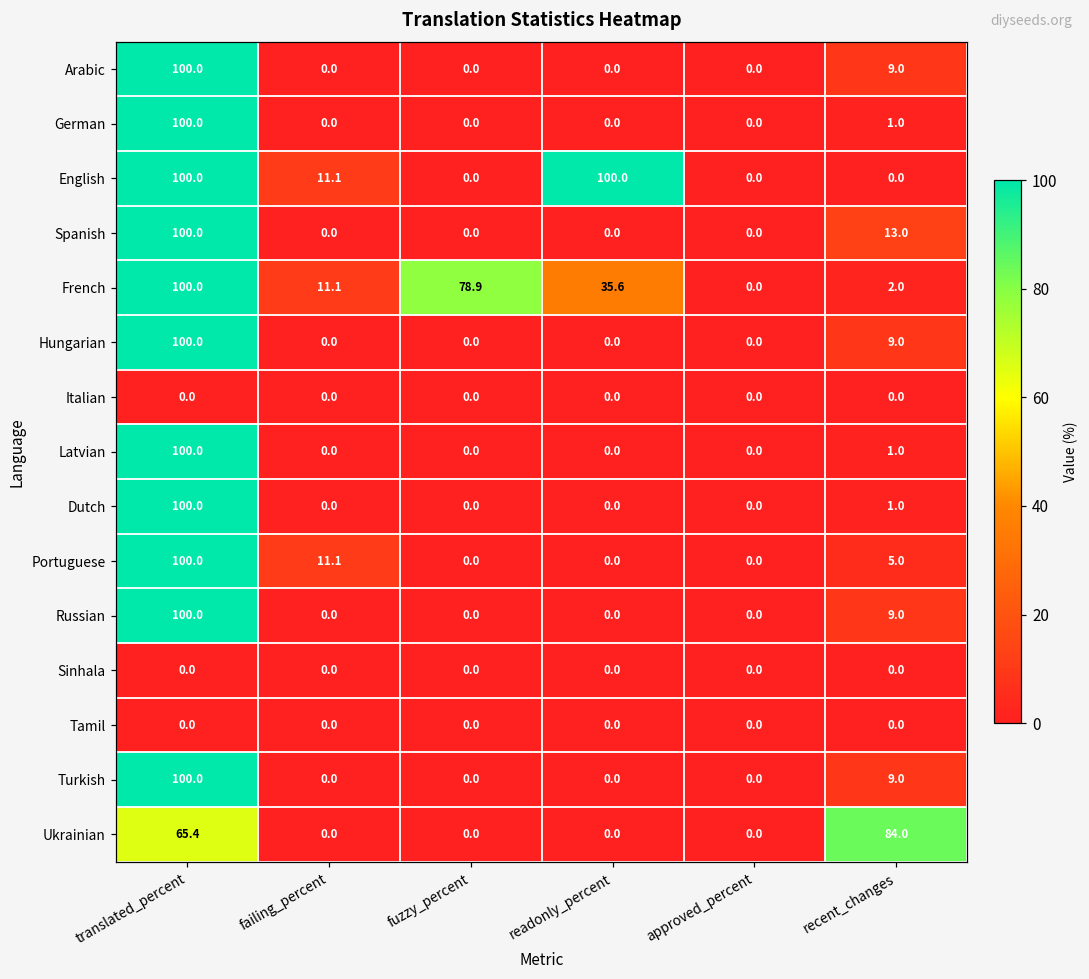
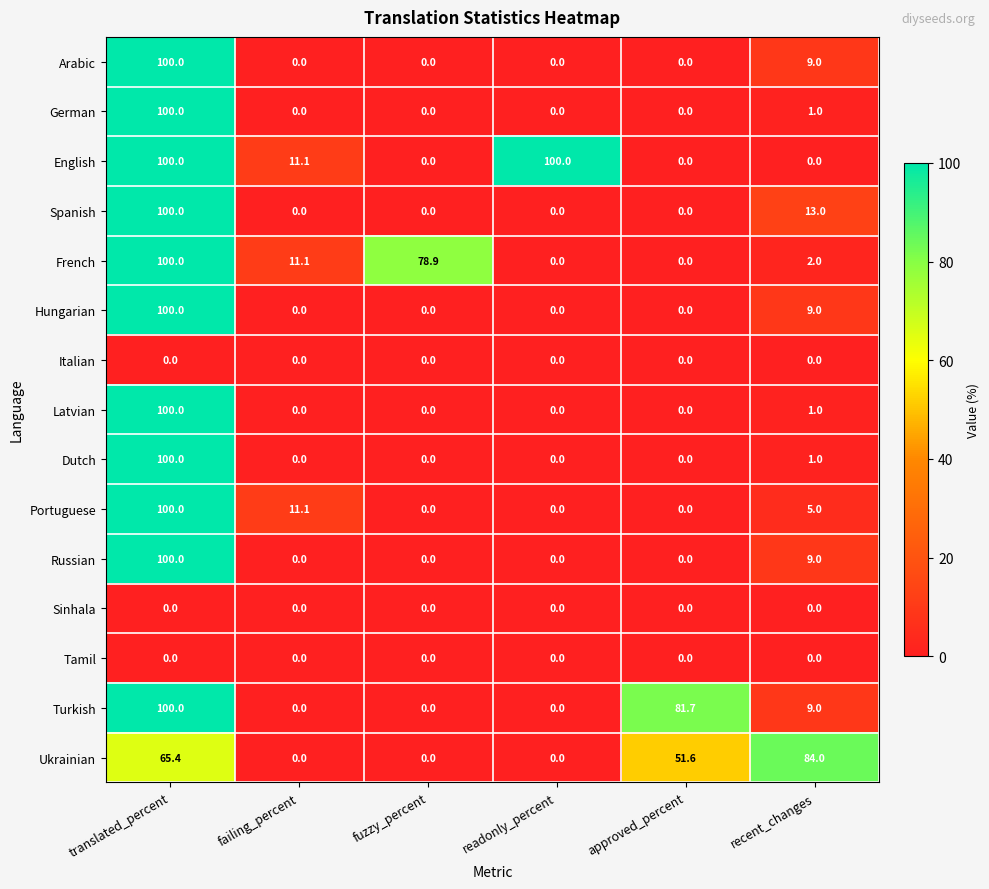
French, readonly_percent: 35.6 -> 0.0
Turkish, approved_percent: 0.0 -> 81.7
Ukrainian, approved_percent: 0.0 -> 51.6
